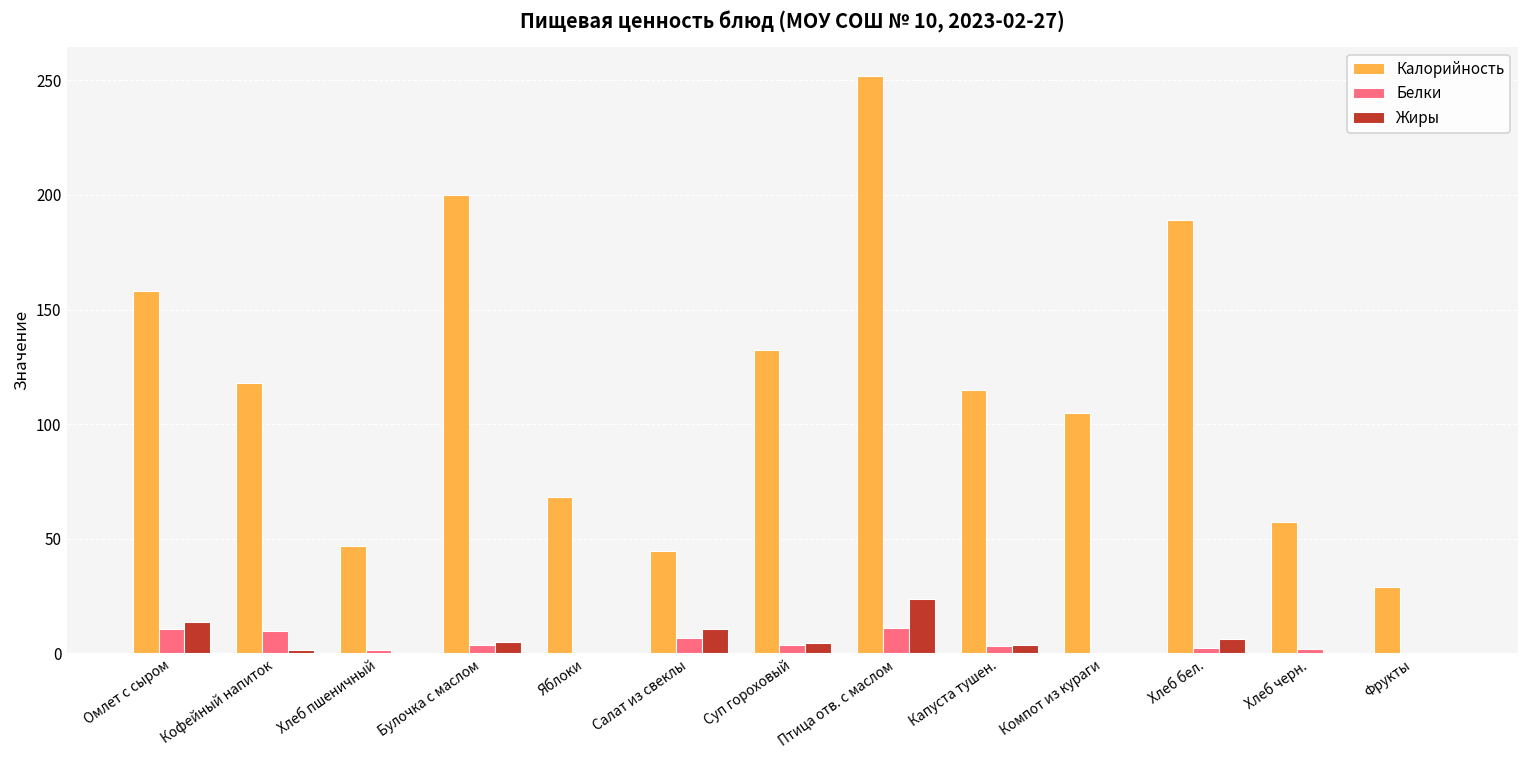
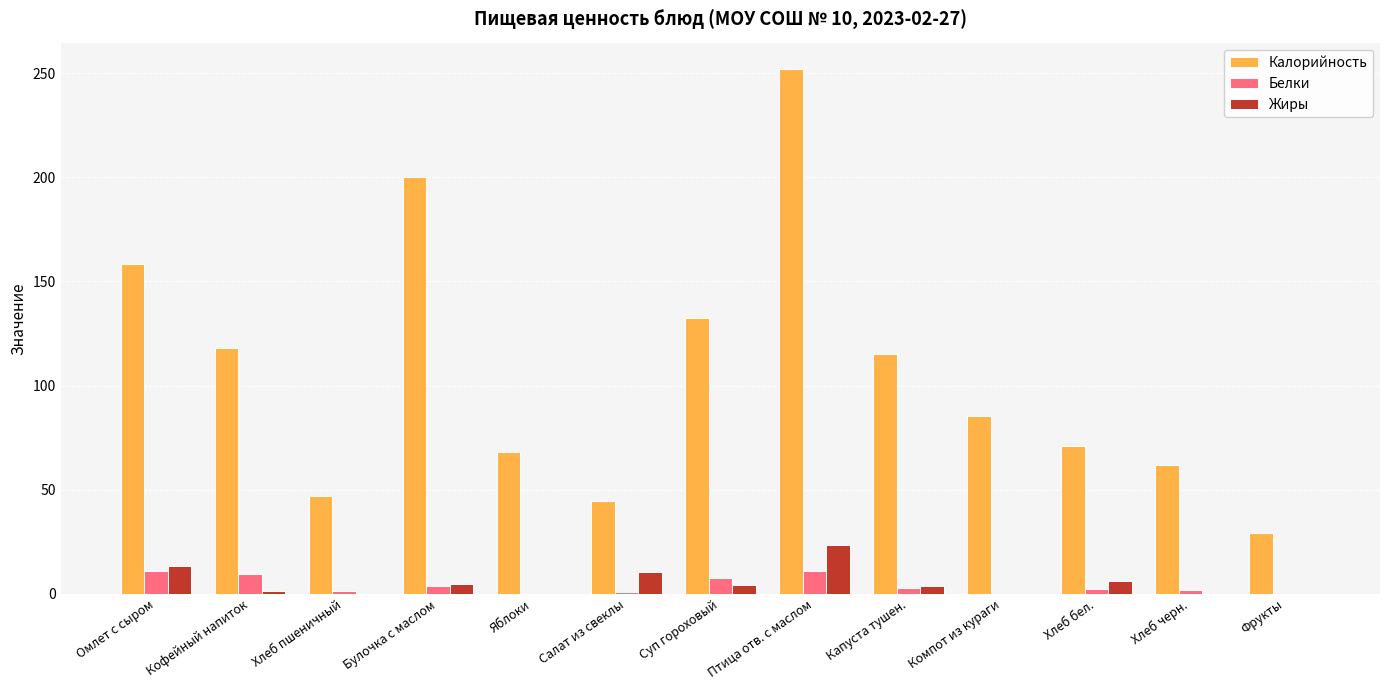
Белки, Салат из свеклы: 7 -> 1
Белки, Суп гороховый: 3 -> 8
Калорийность, Компот из кураги: 105 -> 86
Калорийность, Хлеб бел.: 189 -> 71
Калорийность, Хлеб черн.: 57 -> 62
